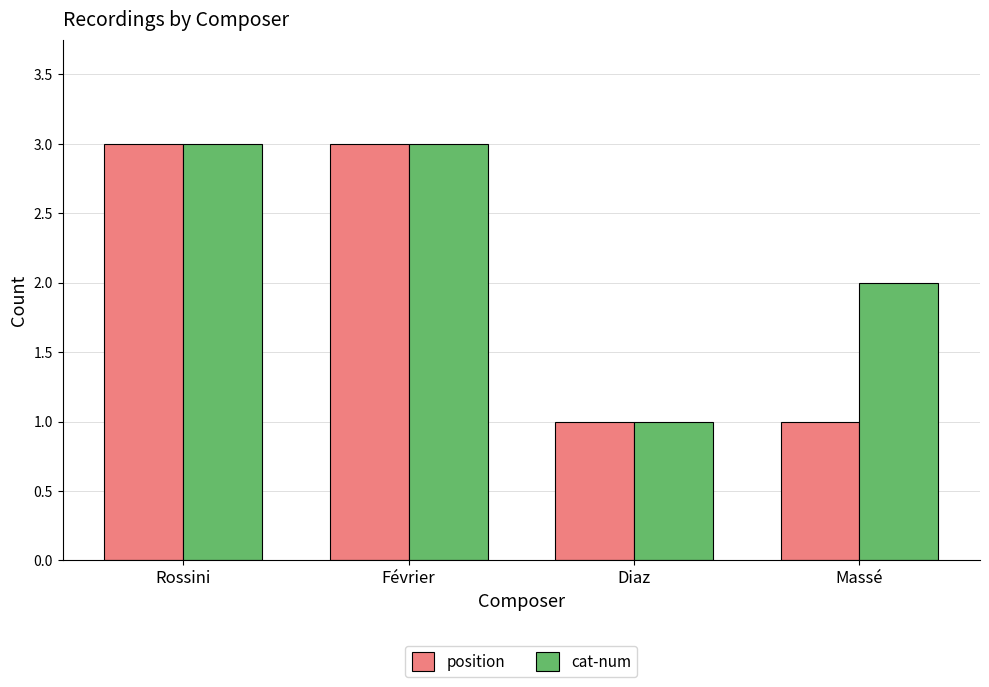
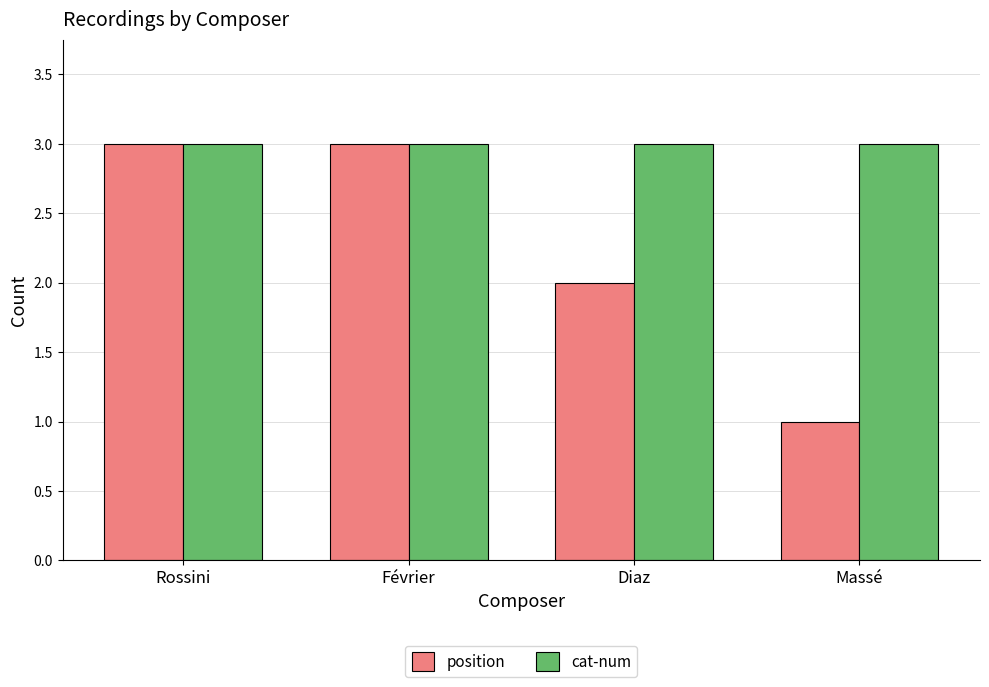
position, Diaz: 1 -> 2
cat-num, Diaz: 1 -> 3
cat-num, Massé: 2 -> 3
